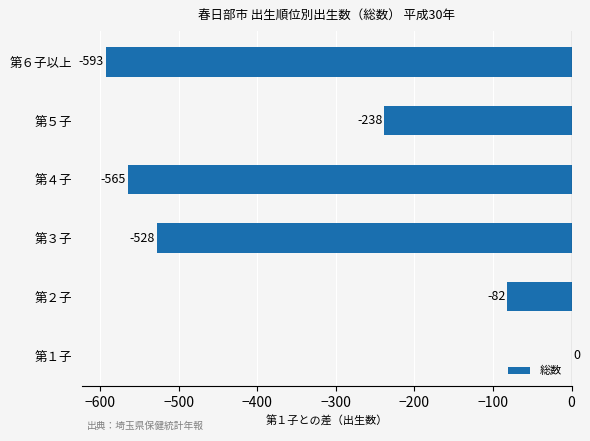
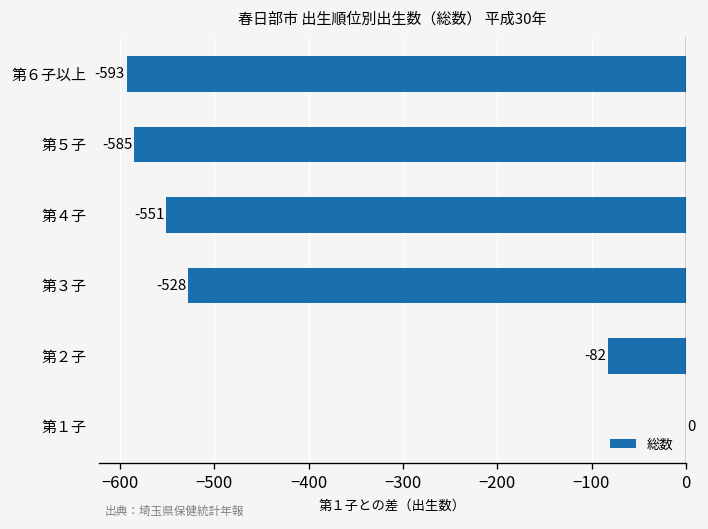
第５子: -238 -> -585
第４子: -565 -> -551
